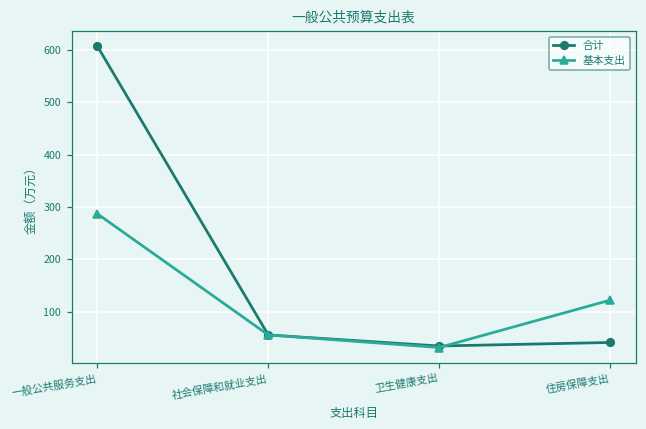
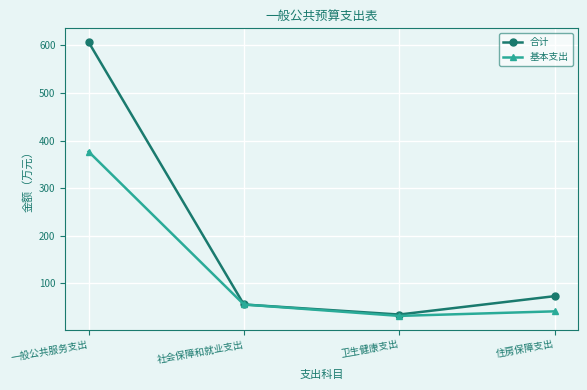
基本支出, 一般公共服务支出: 290 -> 380
合计, 住房保障支出: 40 -> 70
基本支出, 住房保障支出: 120 -> 40
